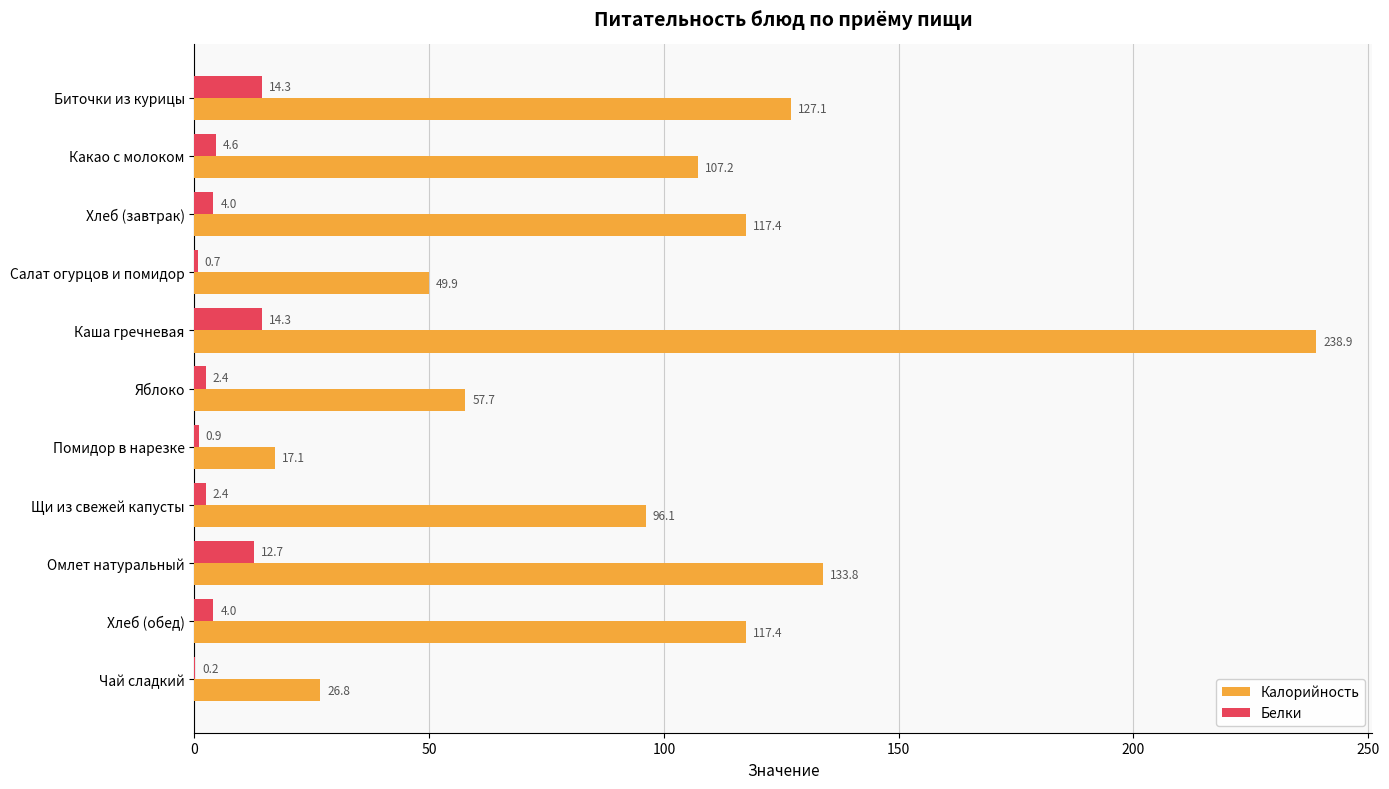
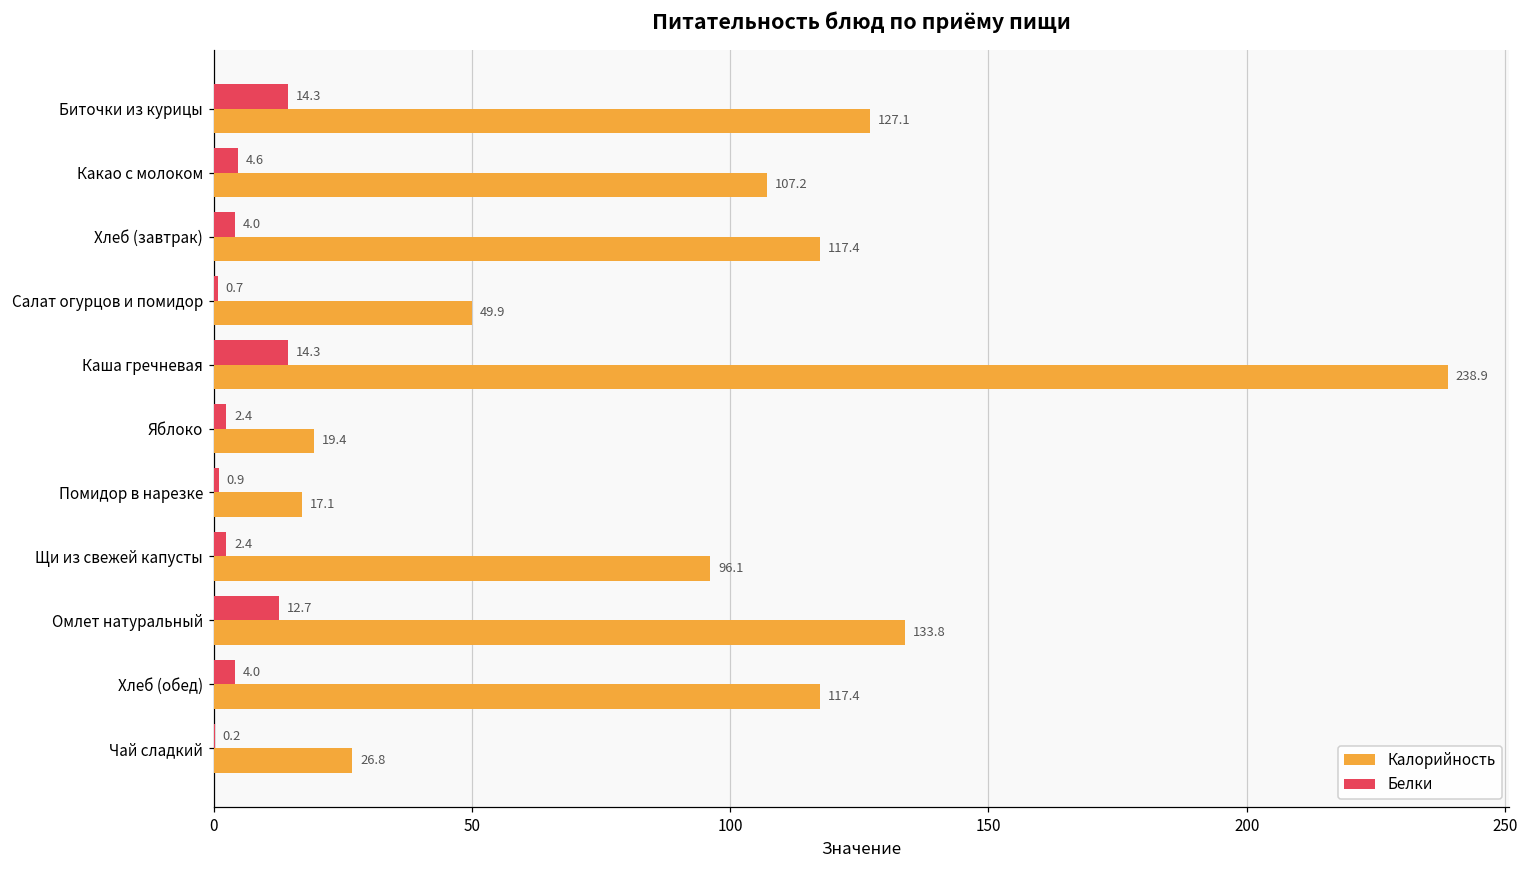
Калорийность, Яблоко: 57.7 -> 19.4
